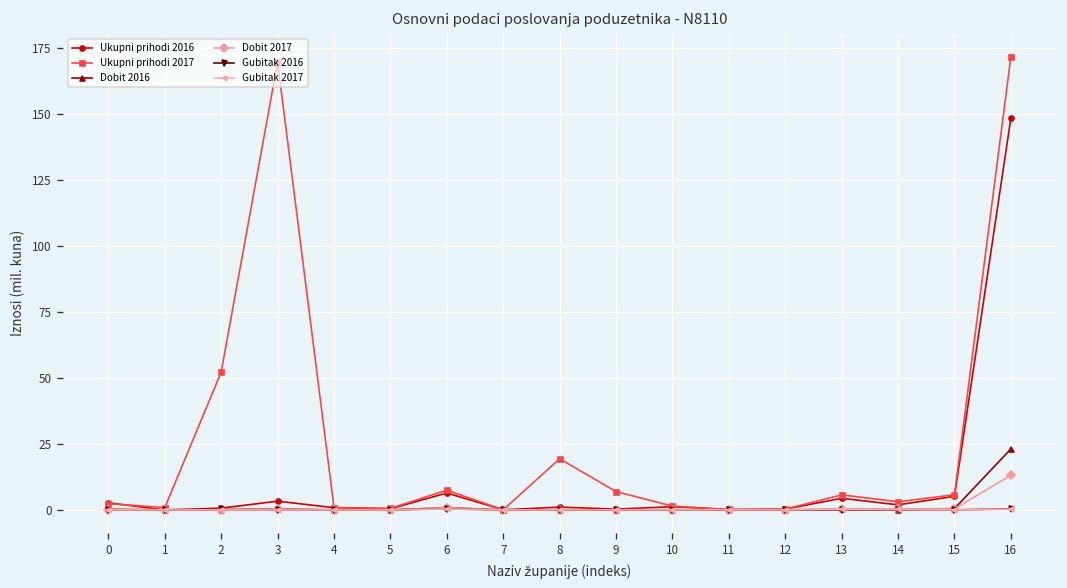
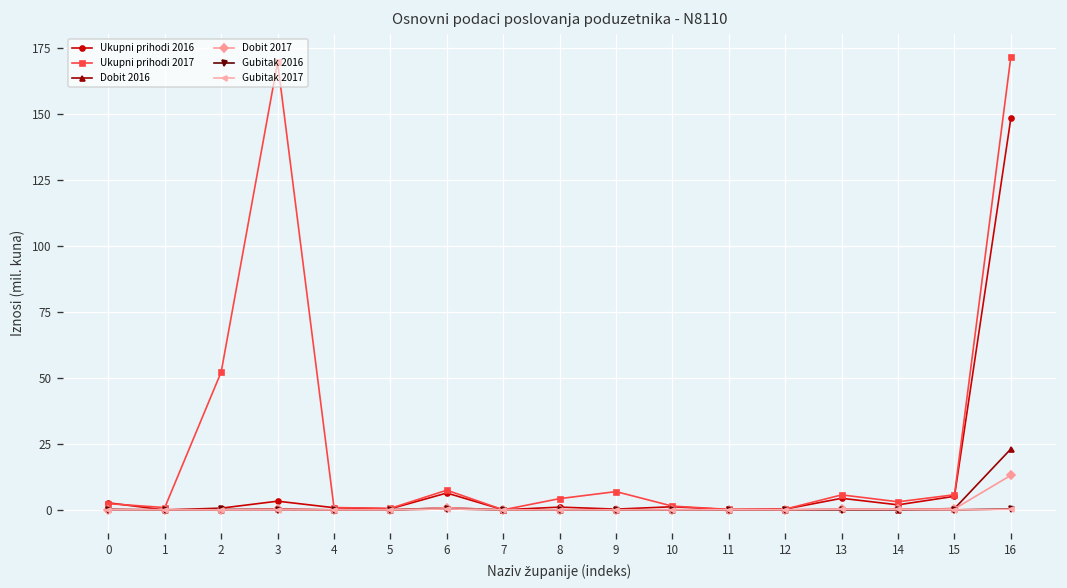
Ukupni prihodi 2017, 8: 19 -> 4
